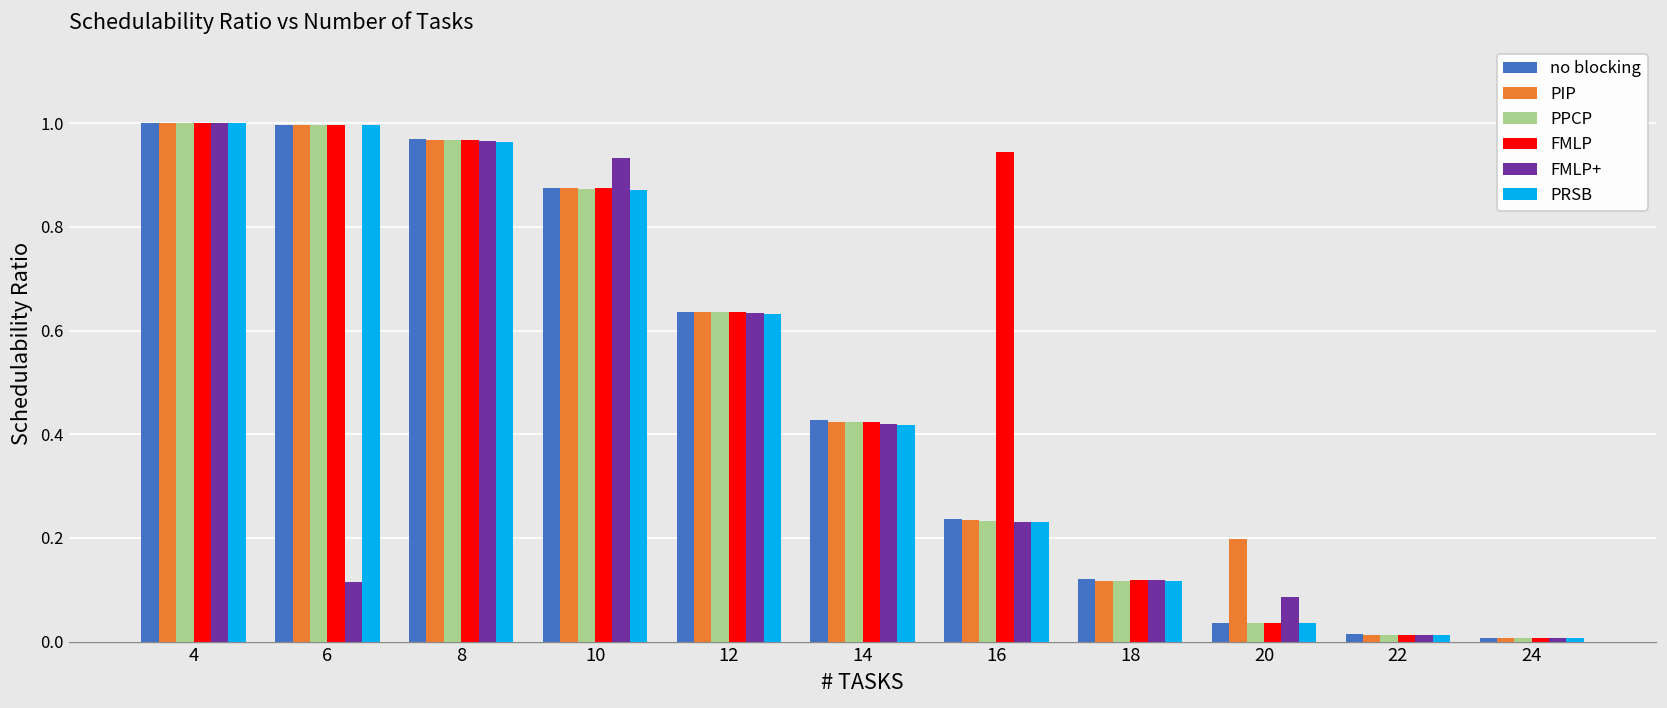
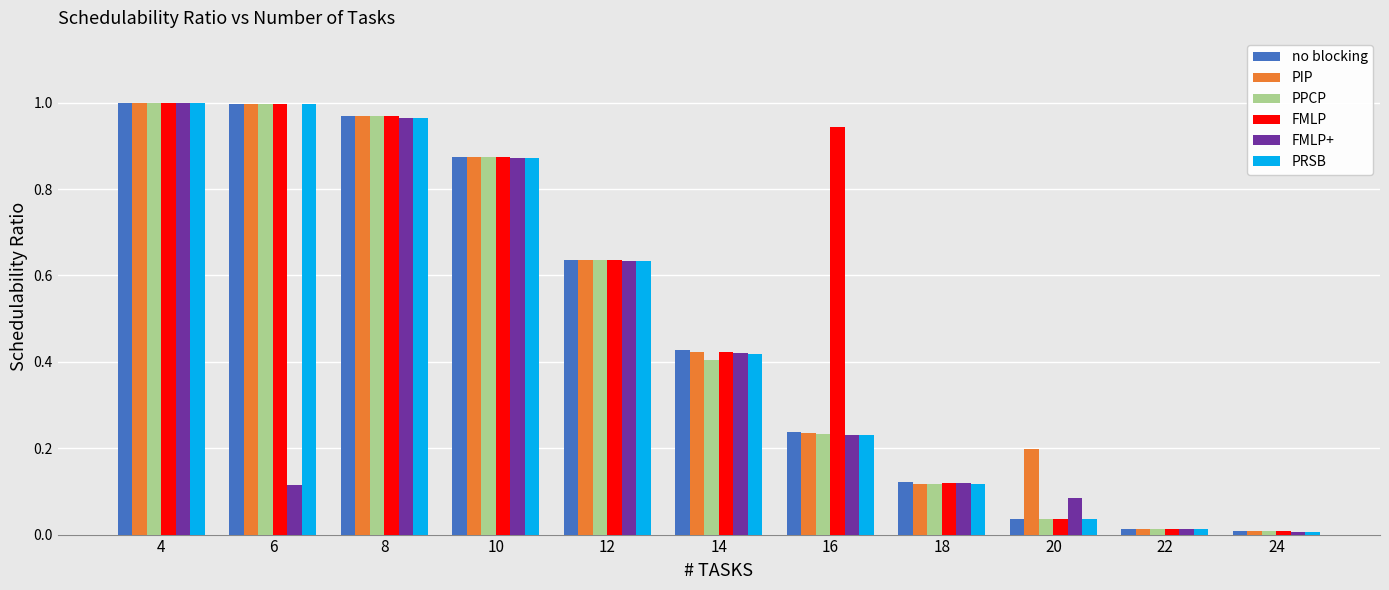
FMLP+, 10: 0.93 -> 0.87
PPCP, 14: 0.42 -> 0.40
